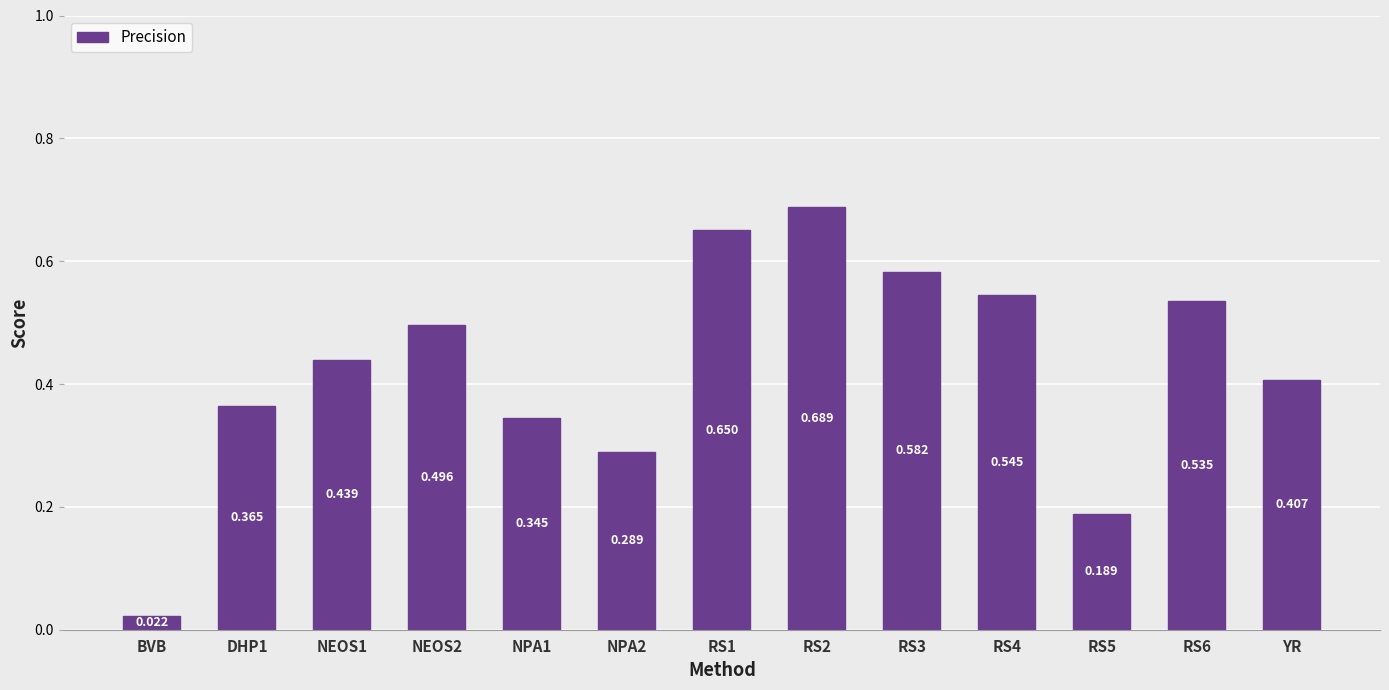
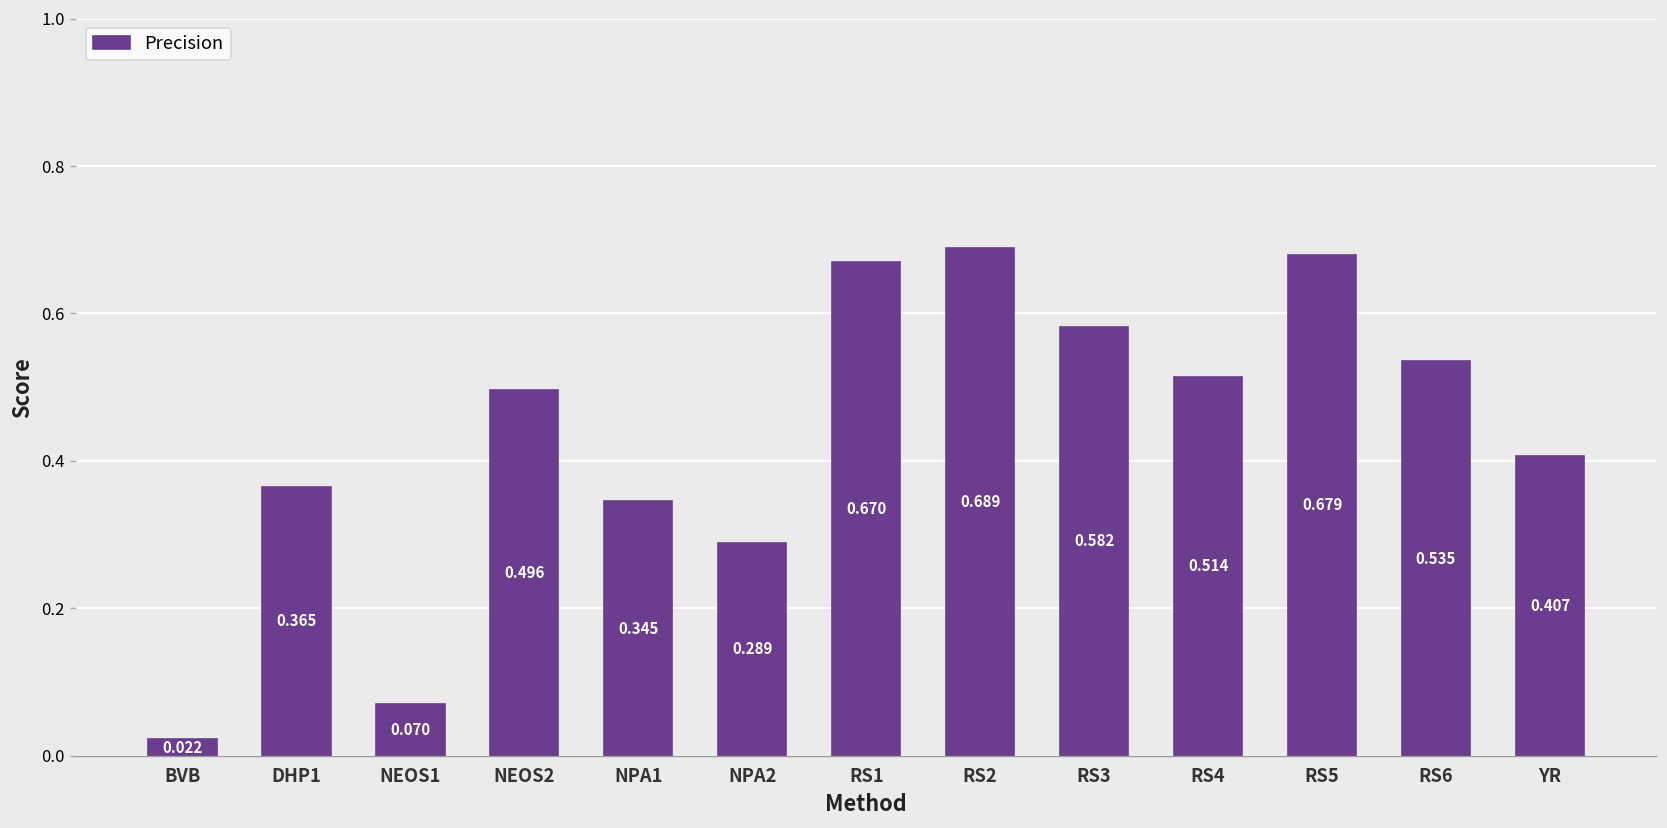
NEOS1: 0.439 -> 0.070
RS1: 0.650 -> 0.670
RS4: 0.545 -> 0.514
RS5: 0.189 -> 0.679
